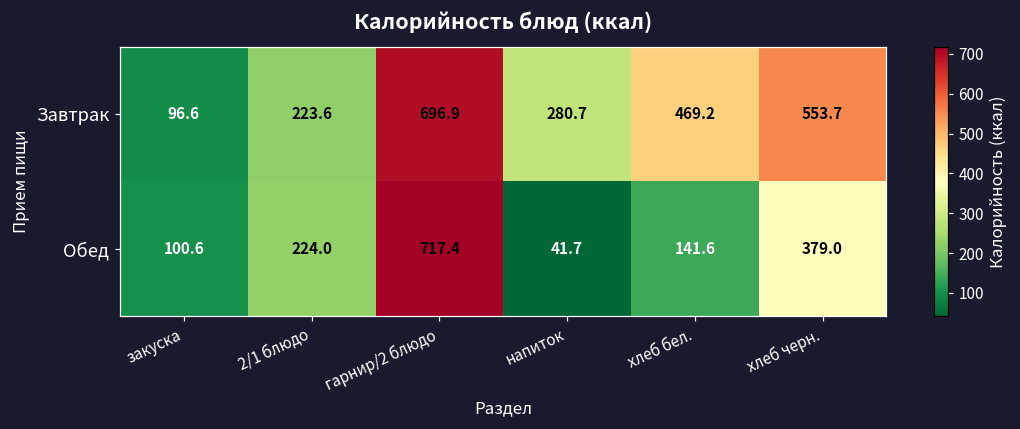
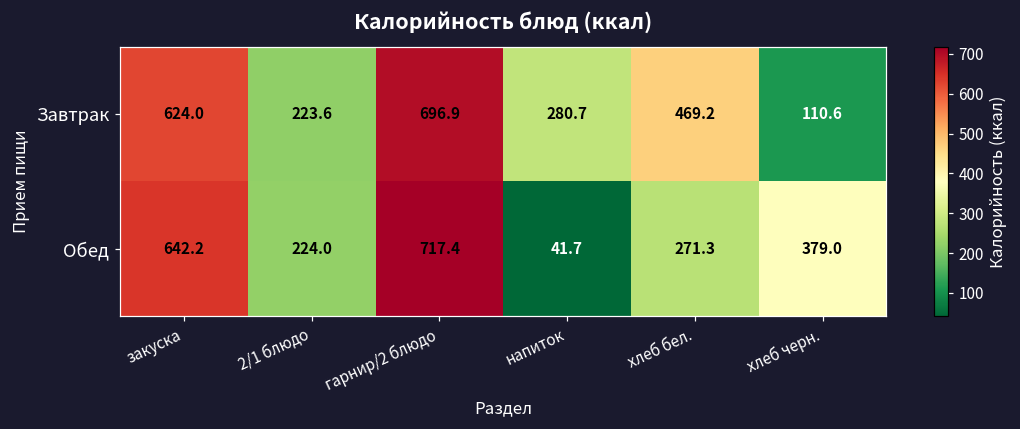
Завтрак, закуска: 96.6 -> 624.0
Завтрак, хлеб черн.: 553.7 -> 110.6
Обед, закуска: 100.6 -> 642.2
Обед, хлеб бел.: 141.6 -> 271.3
